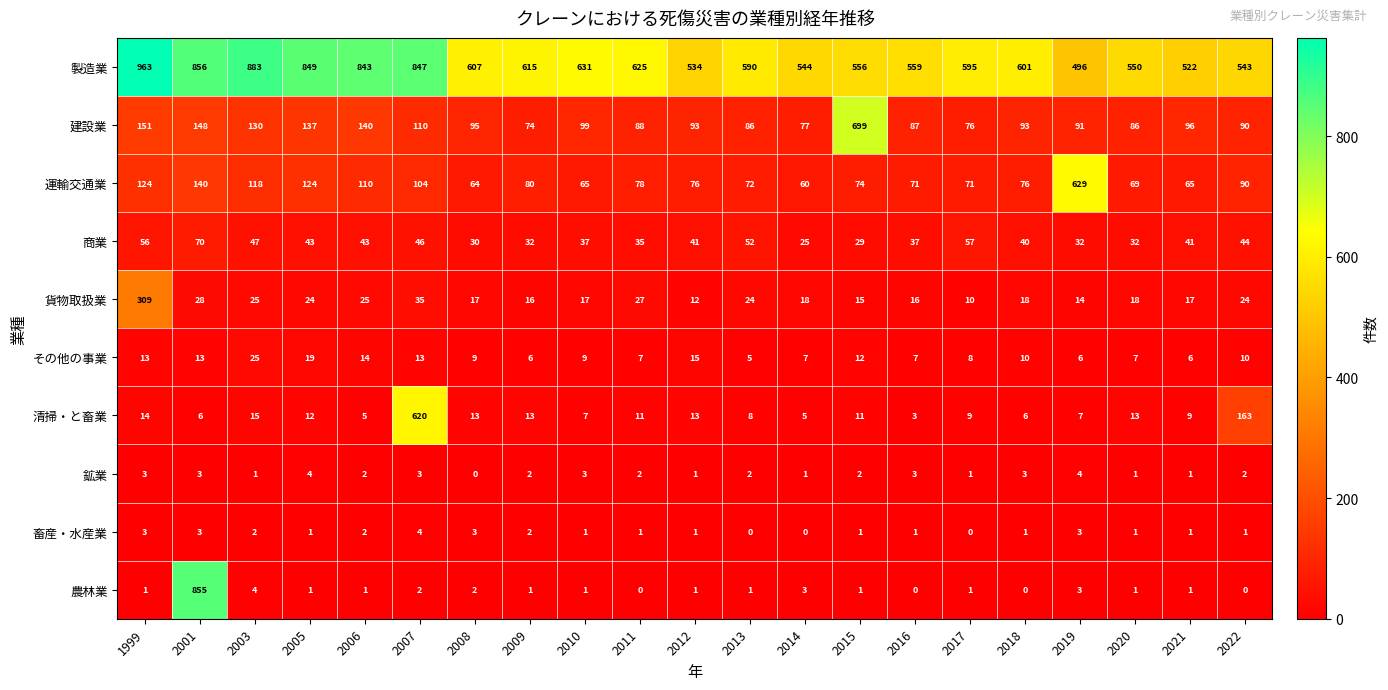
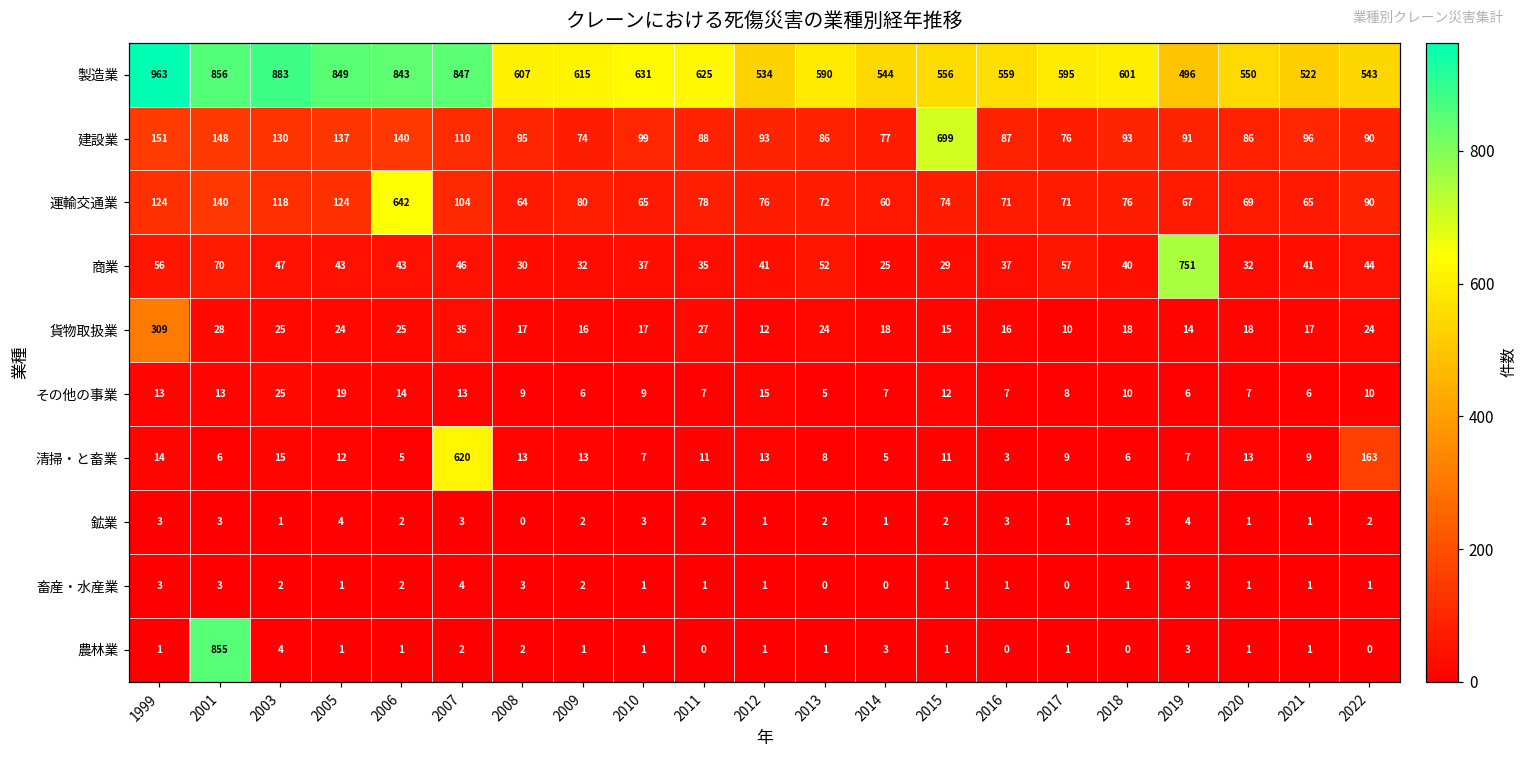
運輸交通業, 2006: 110 -> 642
運輸交通業, 2019: 629 -> 67
商業, 2019: 32 -> 751
